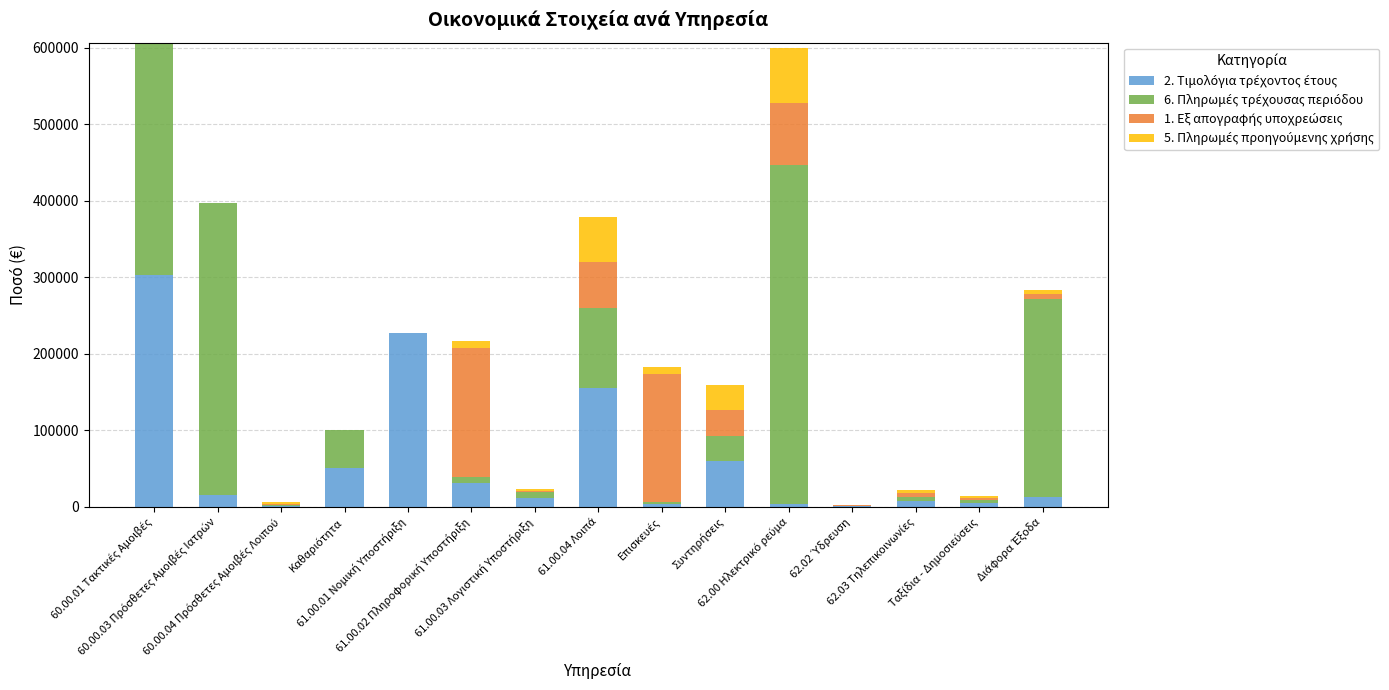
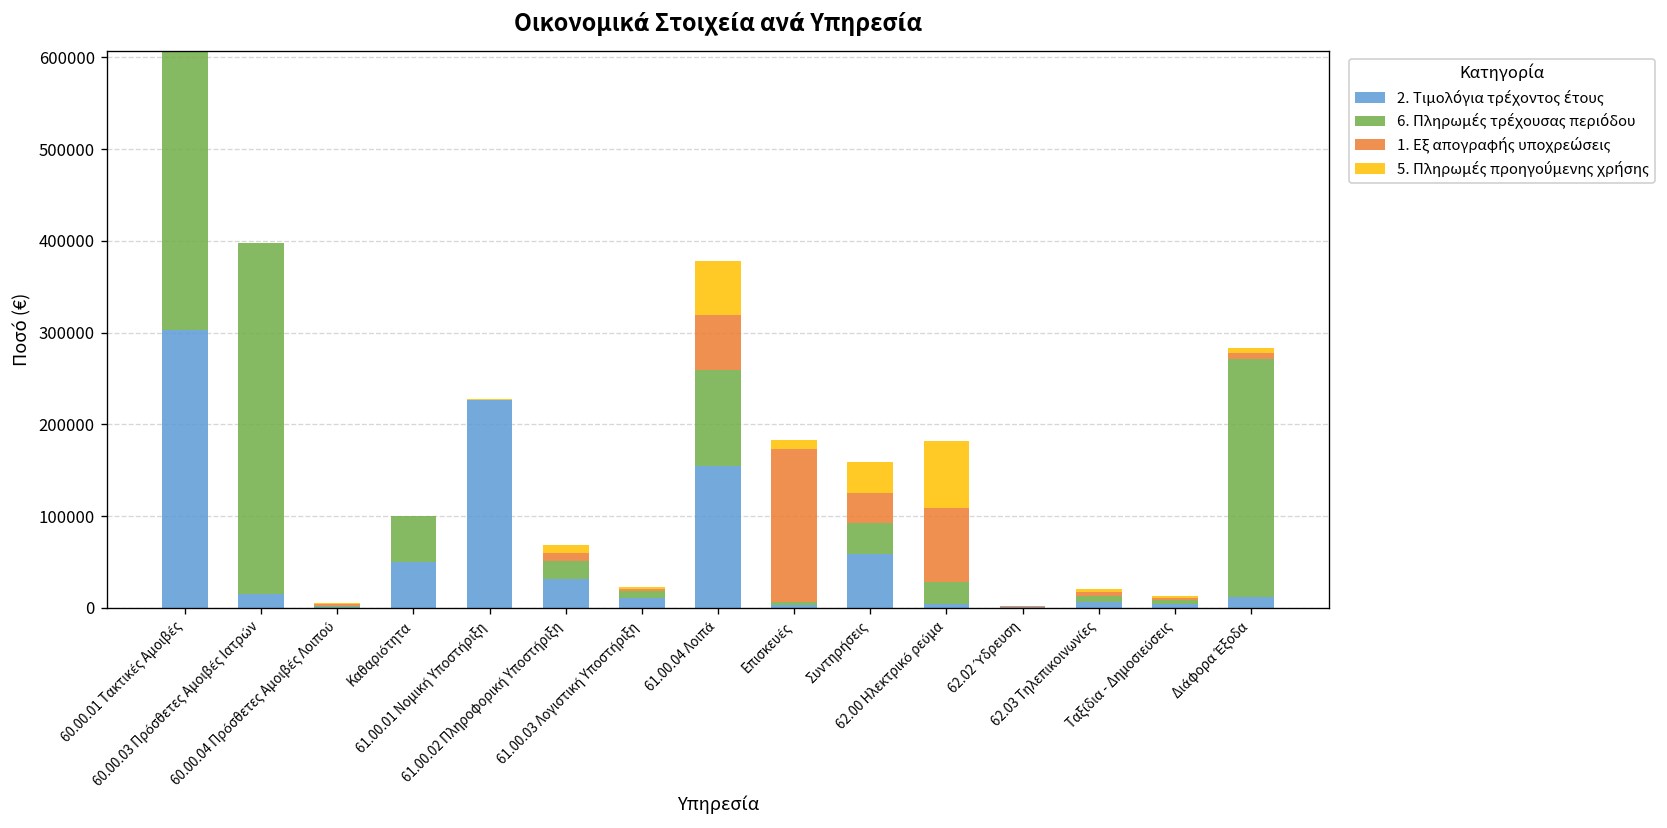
6. Πληρωμές τρέχουσας περιόδου, 61.00.02 Πληροφορική Υποστήριξη: 10000 -> 20000
1. Εξ απογραφής υποχρεώσεις, 61.00.02 Πληροφορική Υποστήριξη: 170000 -> 10000
6. Πληρωμές τρέχουσας περιόδου, 62.00 Ηλεκτρικό ρεύμα: 440000 -> 20000
